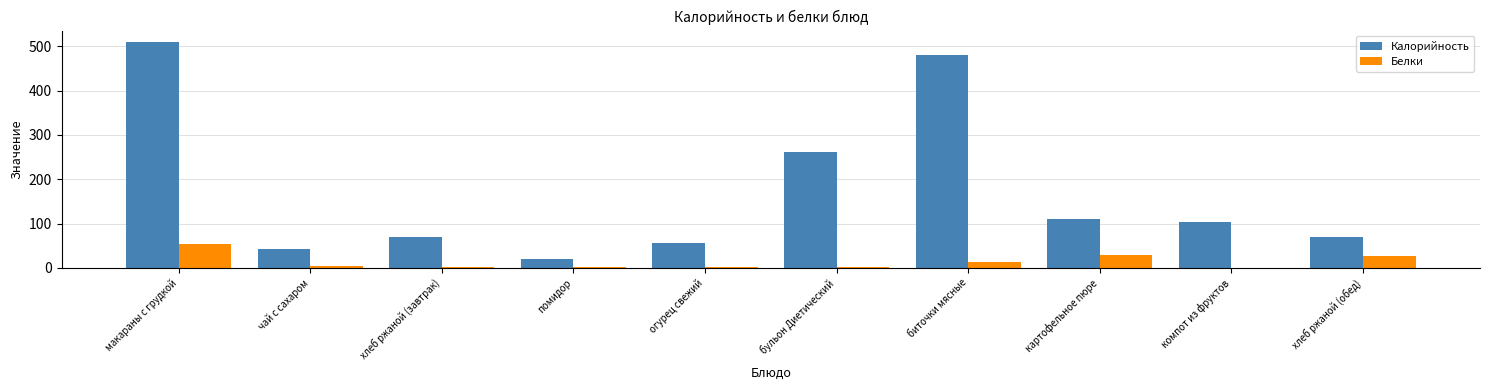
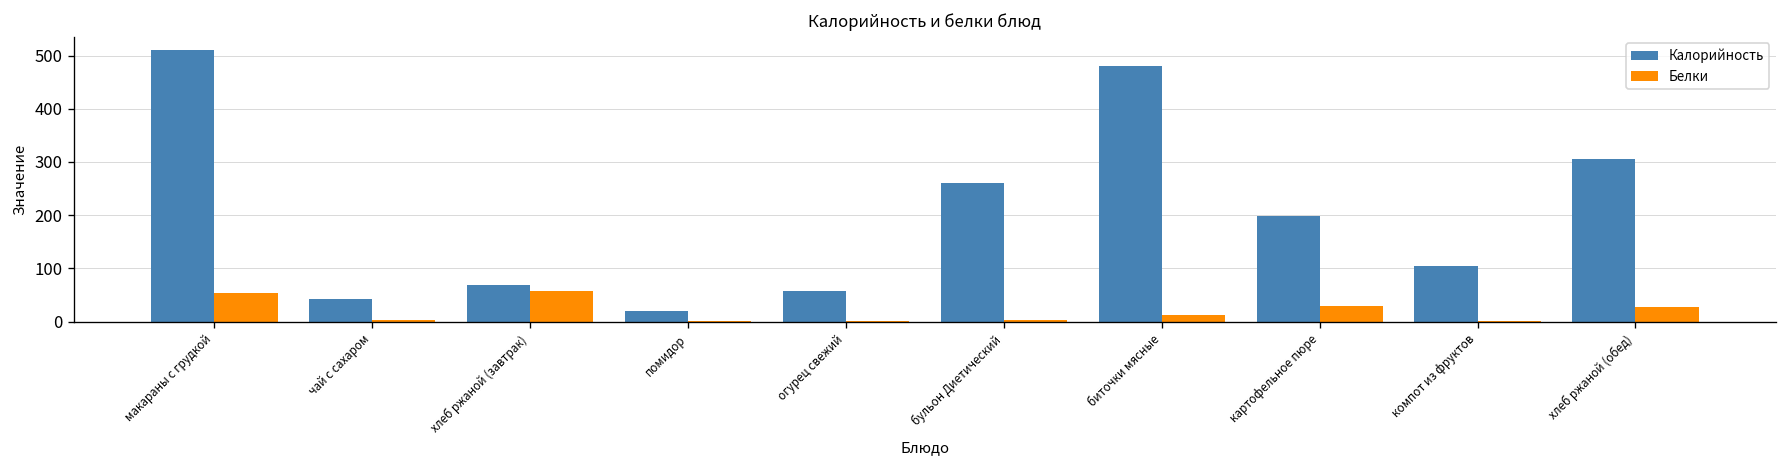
Белки, хлеб ржаной (завтрак): 0 -> 60
Калорийность, картофельное пюре: 110 -> 200
Калорийность, хлеб ржаной (обед): 70 -> 310
